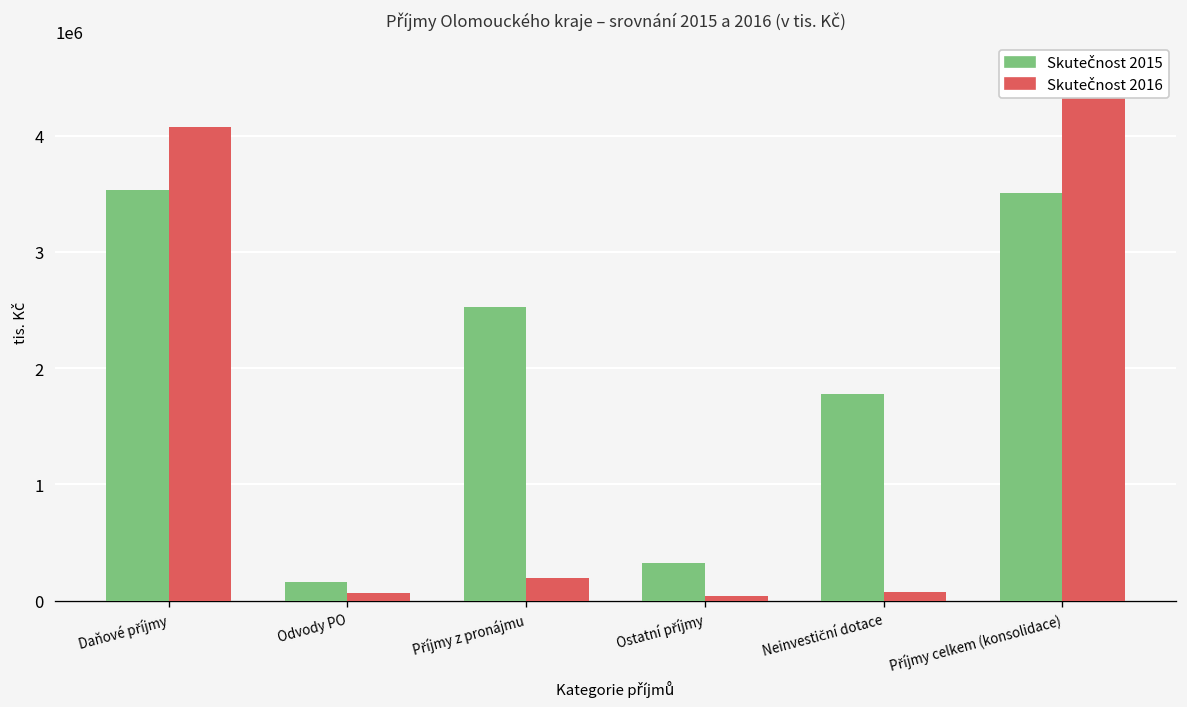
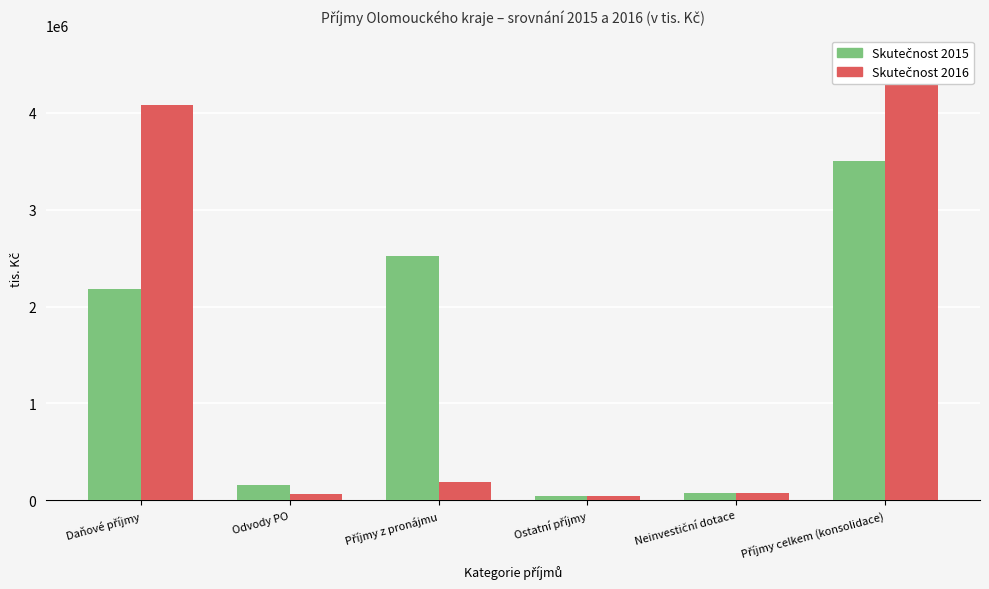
Skutečnost 2015, Daňové příjmy: 3500000 -> 2200000
Skutečnost 2015, Ostatní příjmy: 300000 -> 0
Skutečnost 2015, Neinvestiční dotace: 1800000 -> 100000
